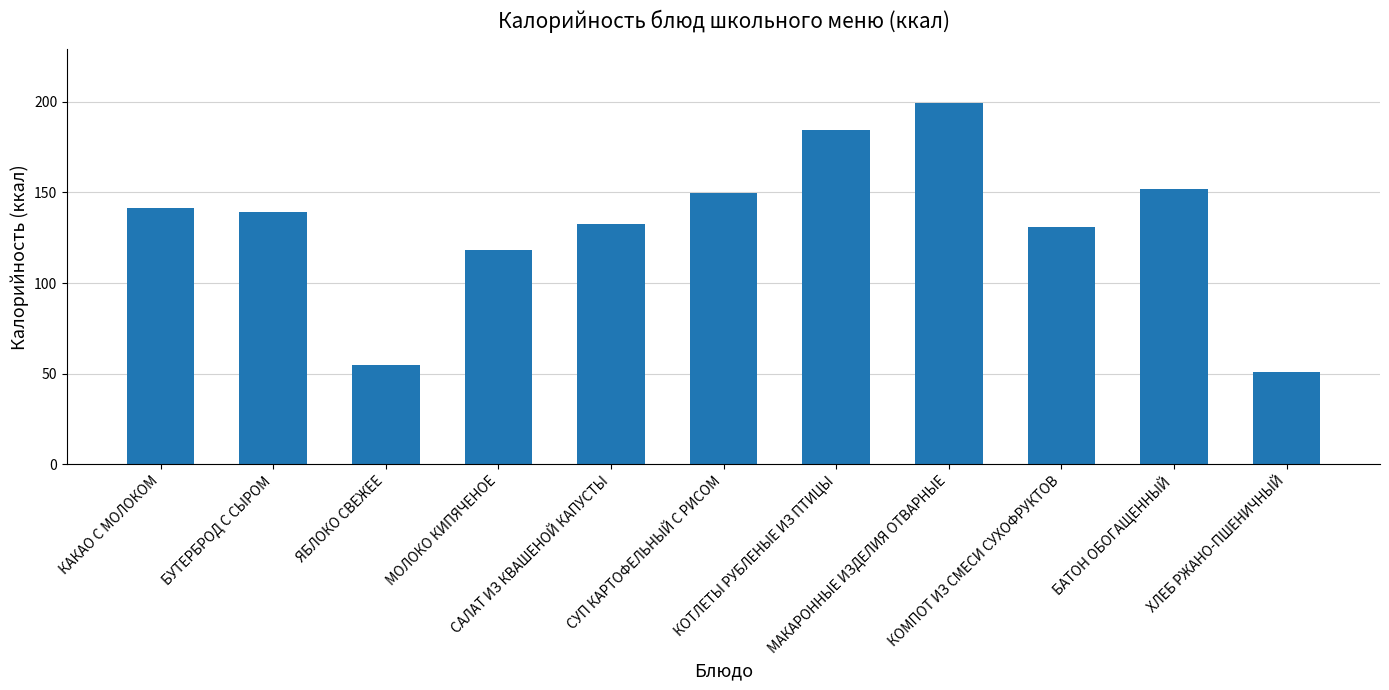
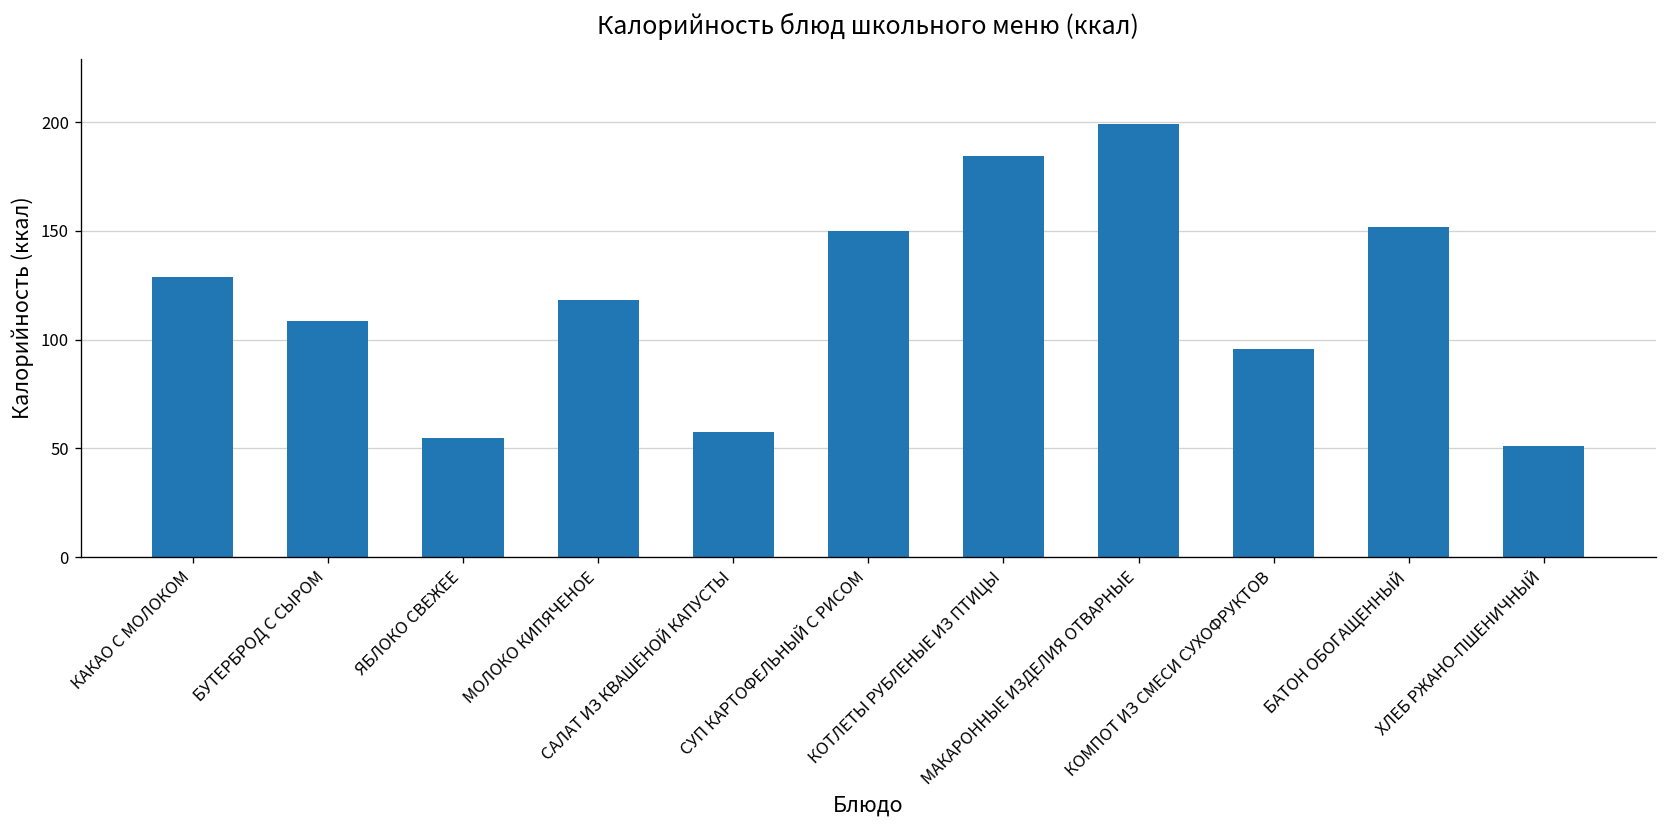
КАКАО С МОЛОКОМ: 141 -> 129
БУТЕРБРОД С СЫРОМ: 139 -> 109
САЛАТ ИЗ КВАШЕНОЙ КАПУСТЫ: 133 -> 58
КОМПОТ ИЗ СМЕСИ СУХОФРУКТОВ: 131 -> 96
